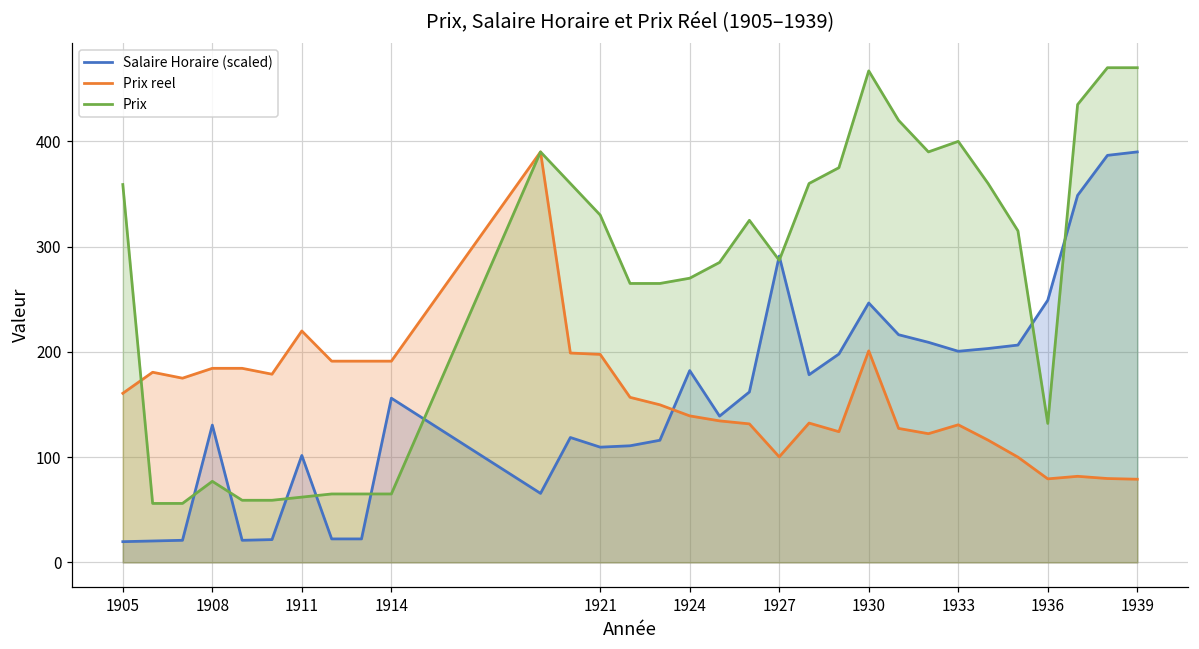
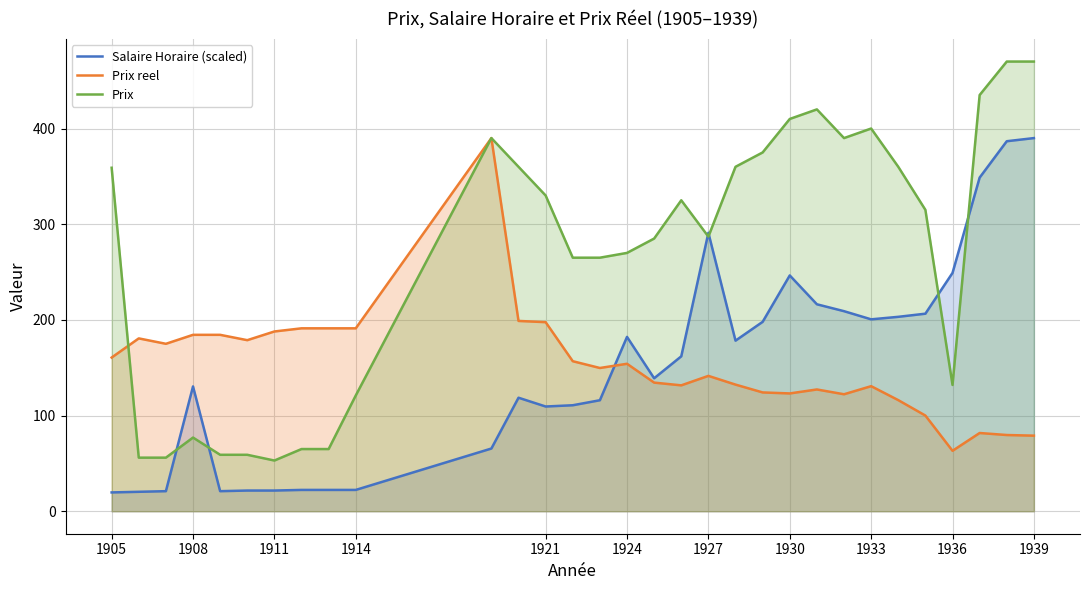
Salaire Horaire (scaled), 1911: 100 -> 20
Prix reel, 1911: 220 -> 190
Prix, 1911: 60 -> 50
Salaire Horaire (scaled), 1914: 160 -> 20
Prix, 1914: 70 -> 120
Prix reel, 1924: 140 -> 150
Prix reel, 1927: 100 -> 140
Prix reel, 1930: 200 -> 120
Prix, 1930: 470 -> 410
Prix reel, 1936: 80 -> 60
